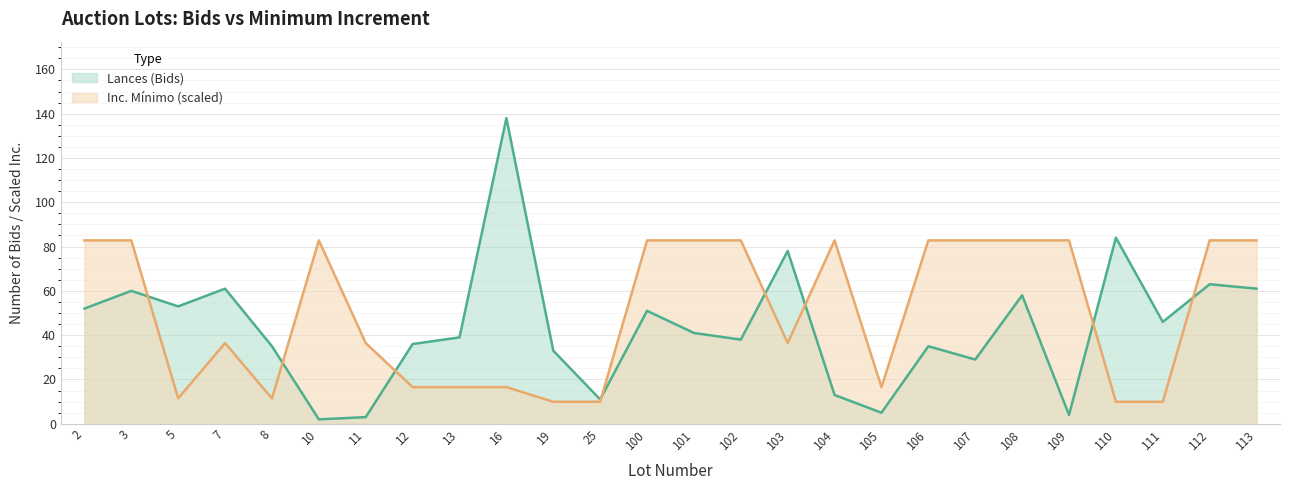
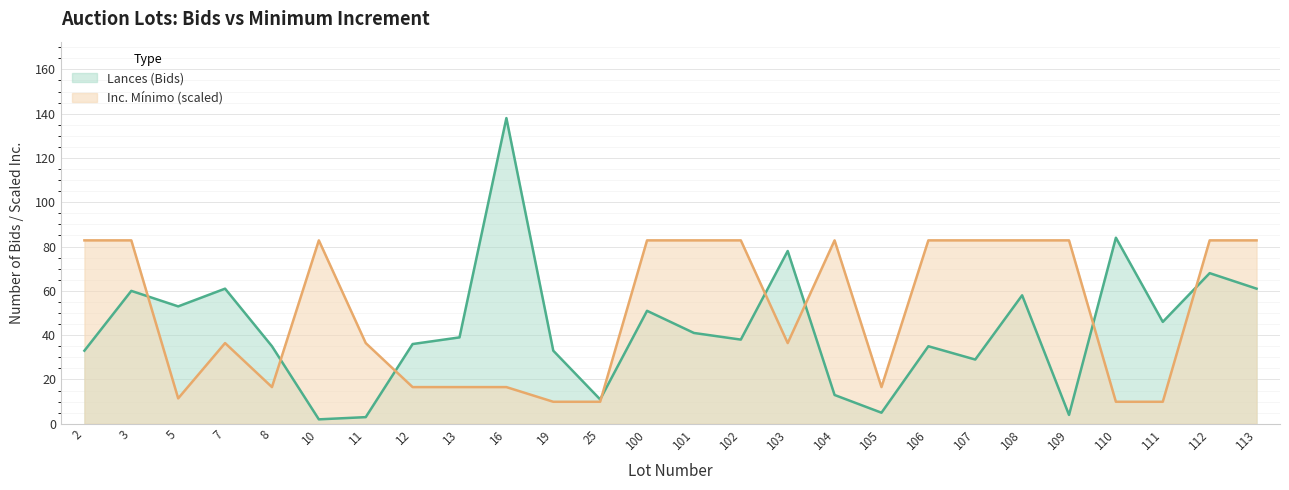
Lances (Bids), 2: 52 -> 33
Inc. Mínimo (scaled), 8: 11 -> 17
Lances (Bids), 112: 63 -> 68
